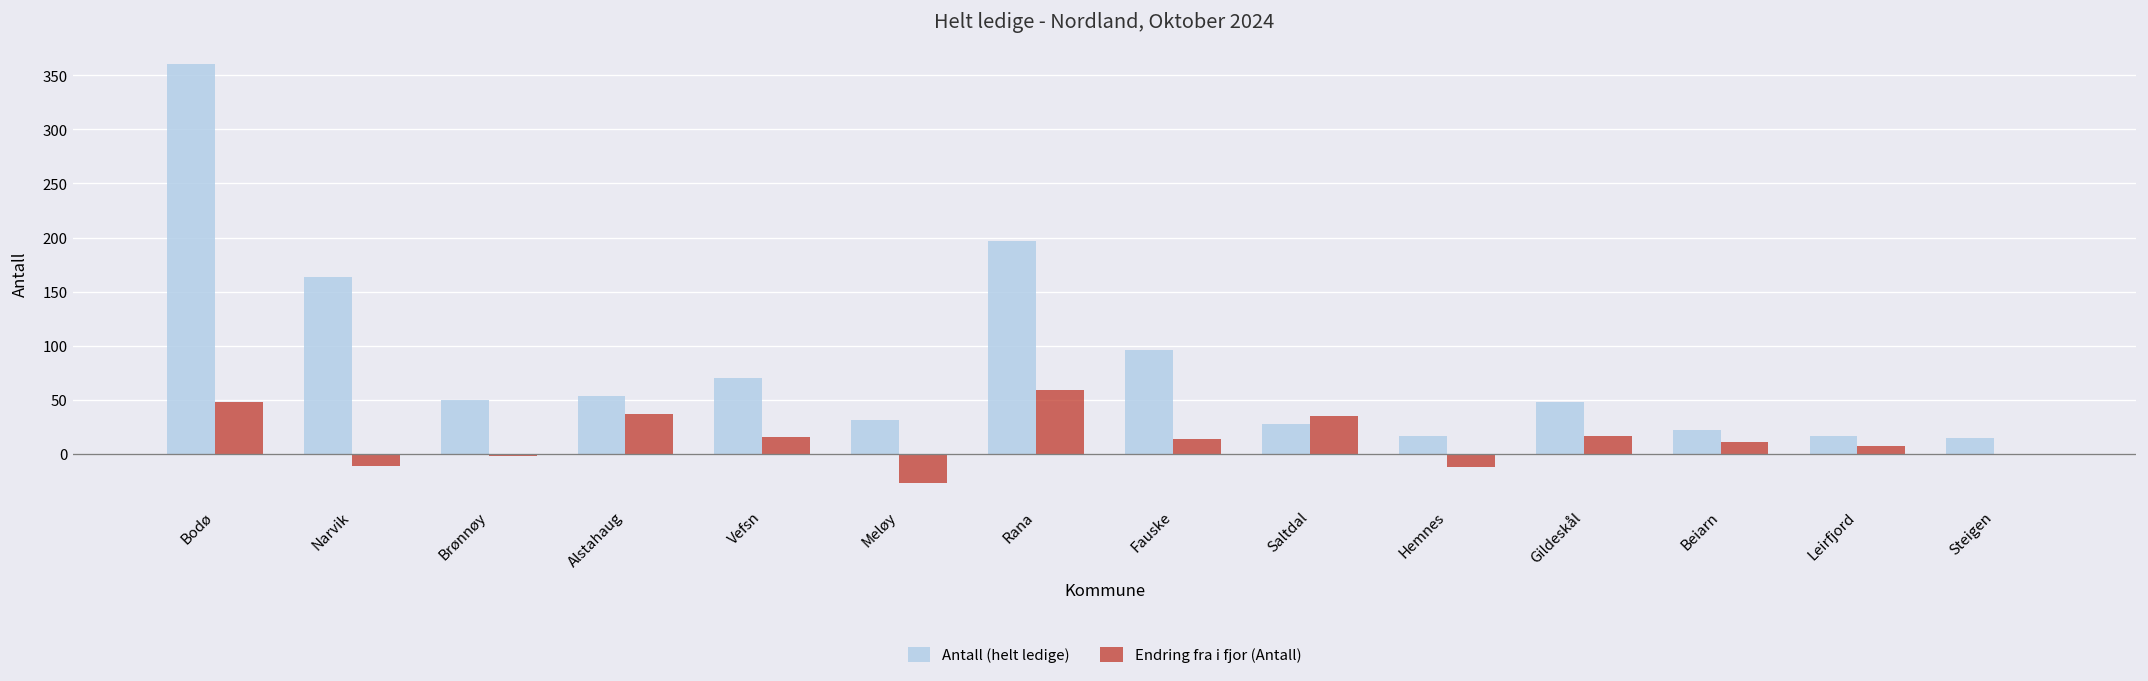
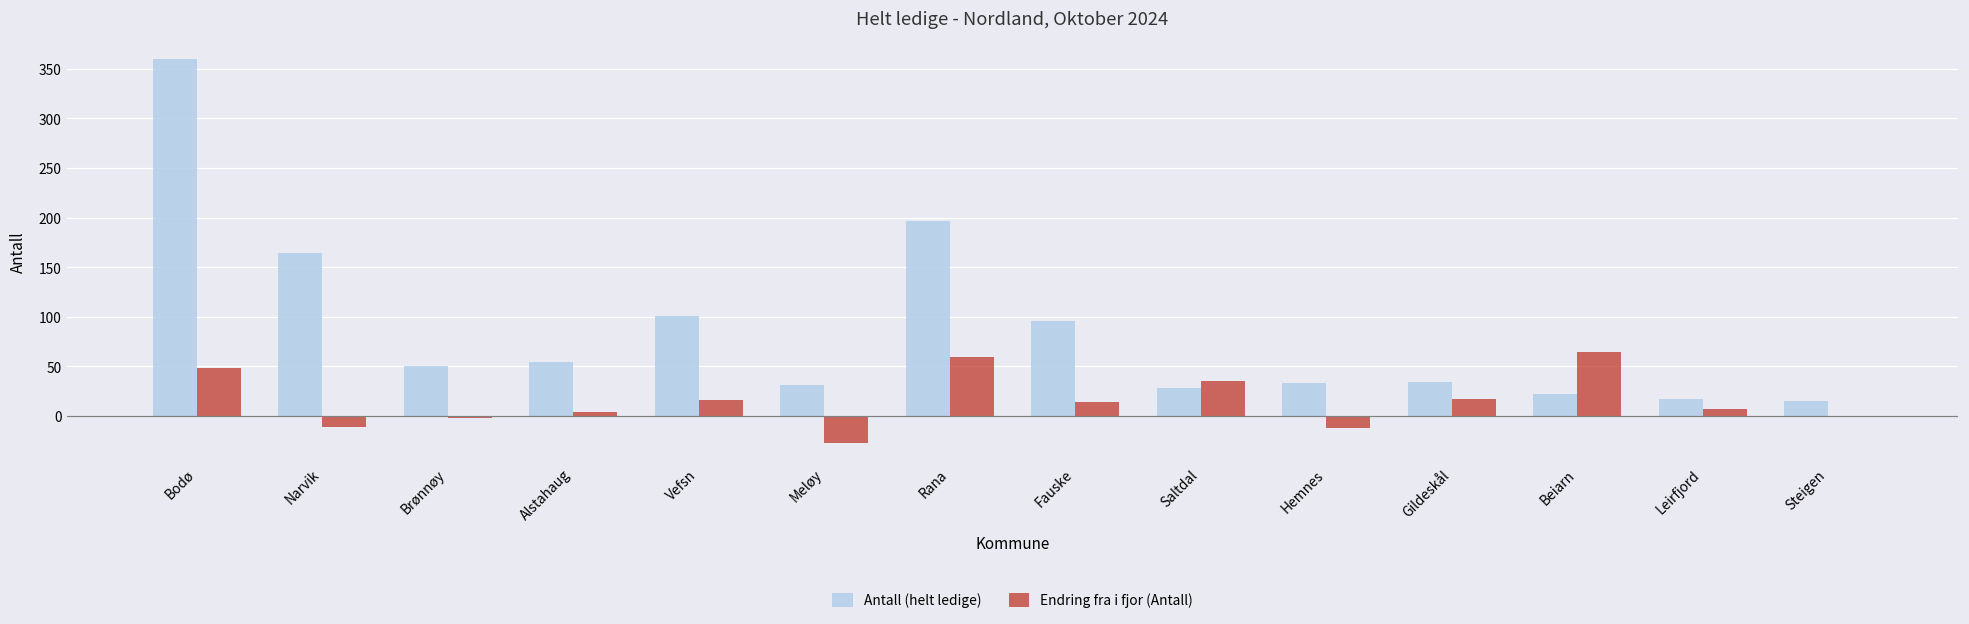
Endring fra i fjor (Antall), Alstahaug: 40 -> 0
Antall (helt ledige), Vefsn: 70 -> 100
Antall (helt ledige), Hemnes: 20 -> 30
Antall (helt ledige), Gildeskål: 50 -> 30
Endring fra i fjor (Antall), Beiarn: 10 -> 60
